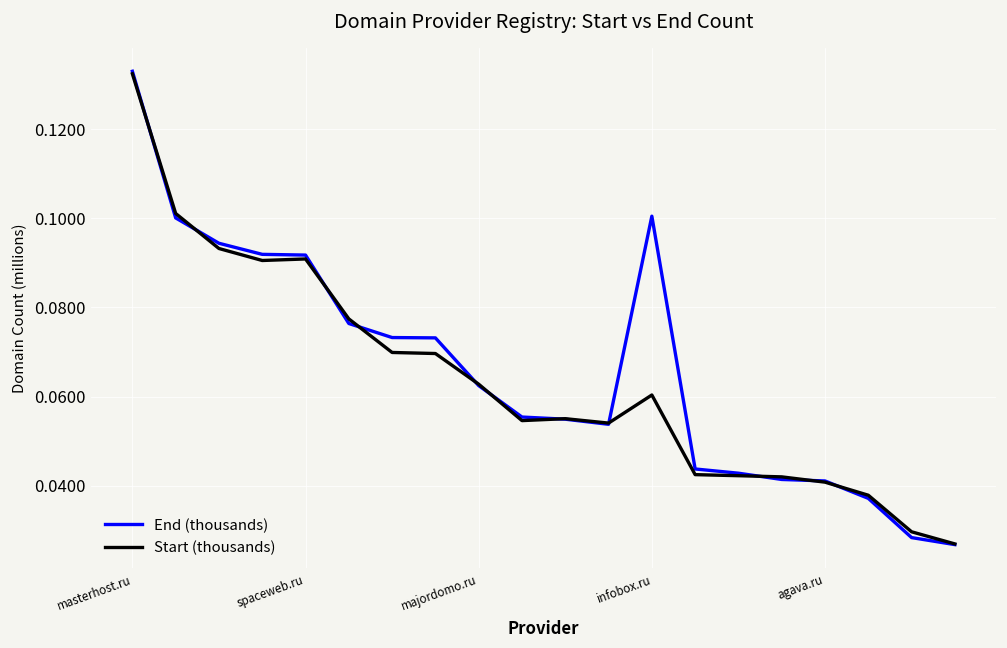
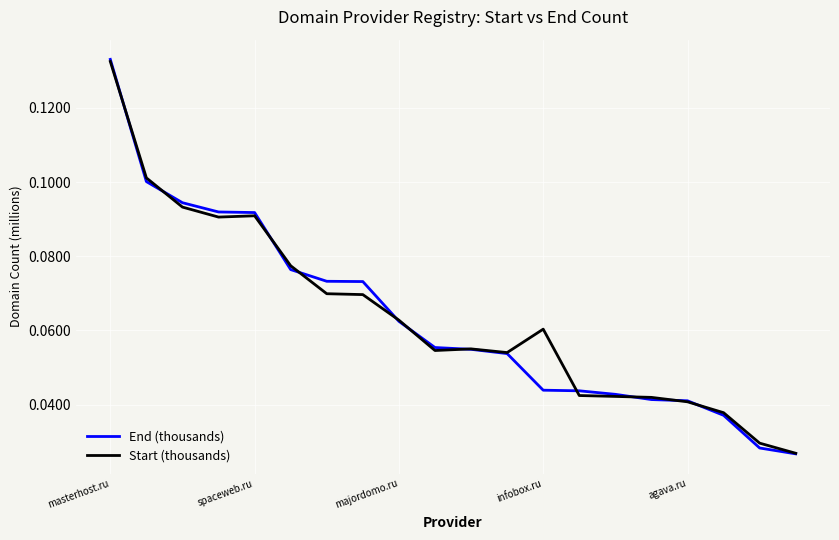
End (thousands), infobox.ru: 0.101 -> 0.044
